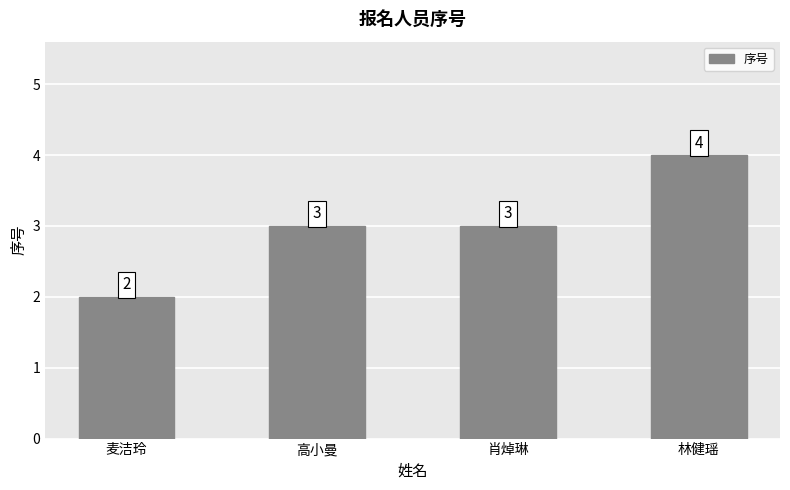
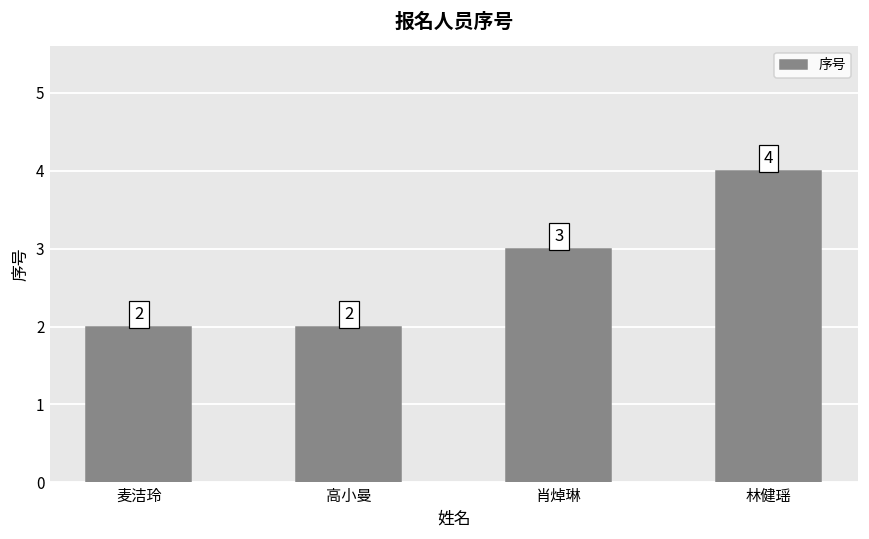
高小曼: 3 -> 2
